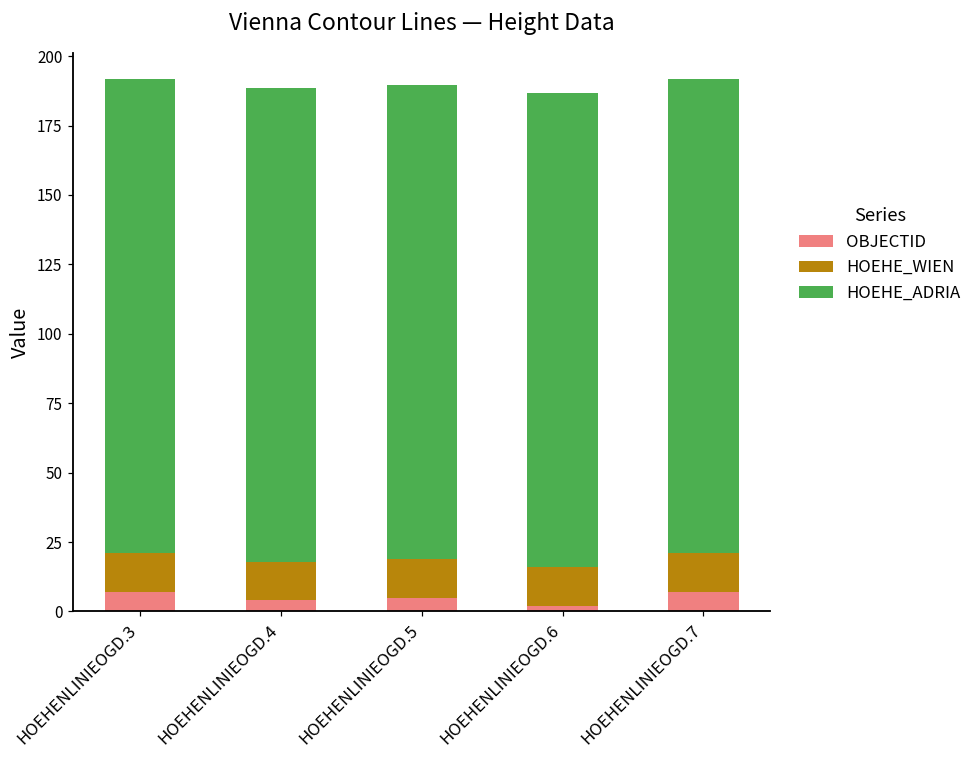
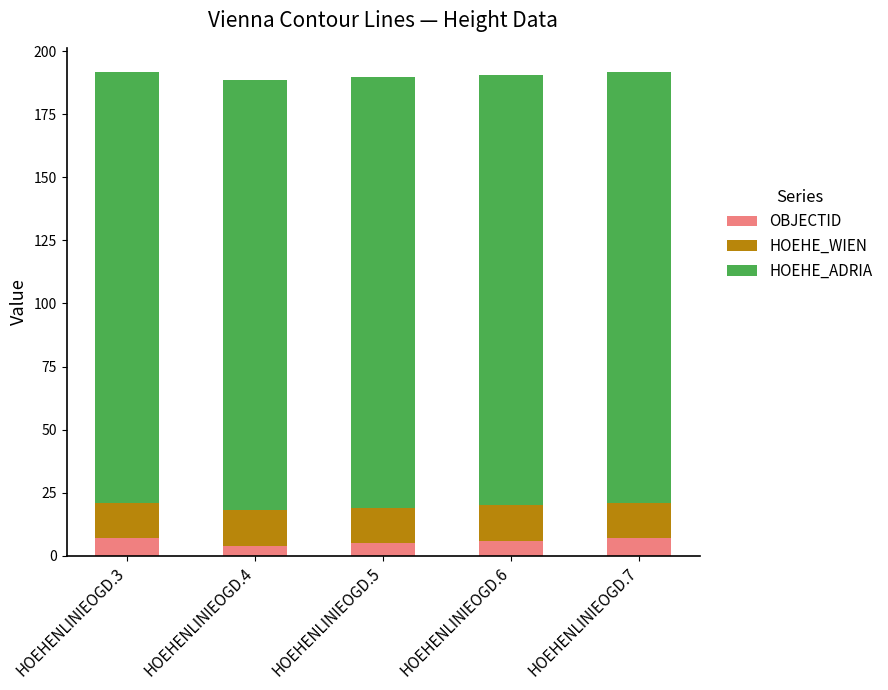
OBJECTID, HOEHENLINIEOGD.6: 2 -> 6
